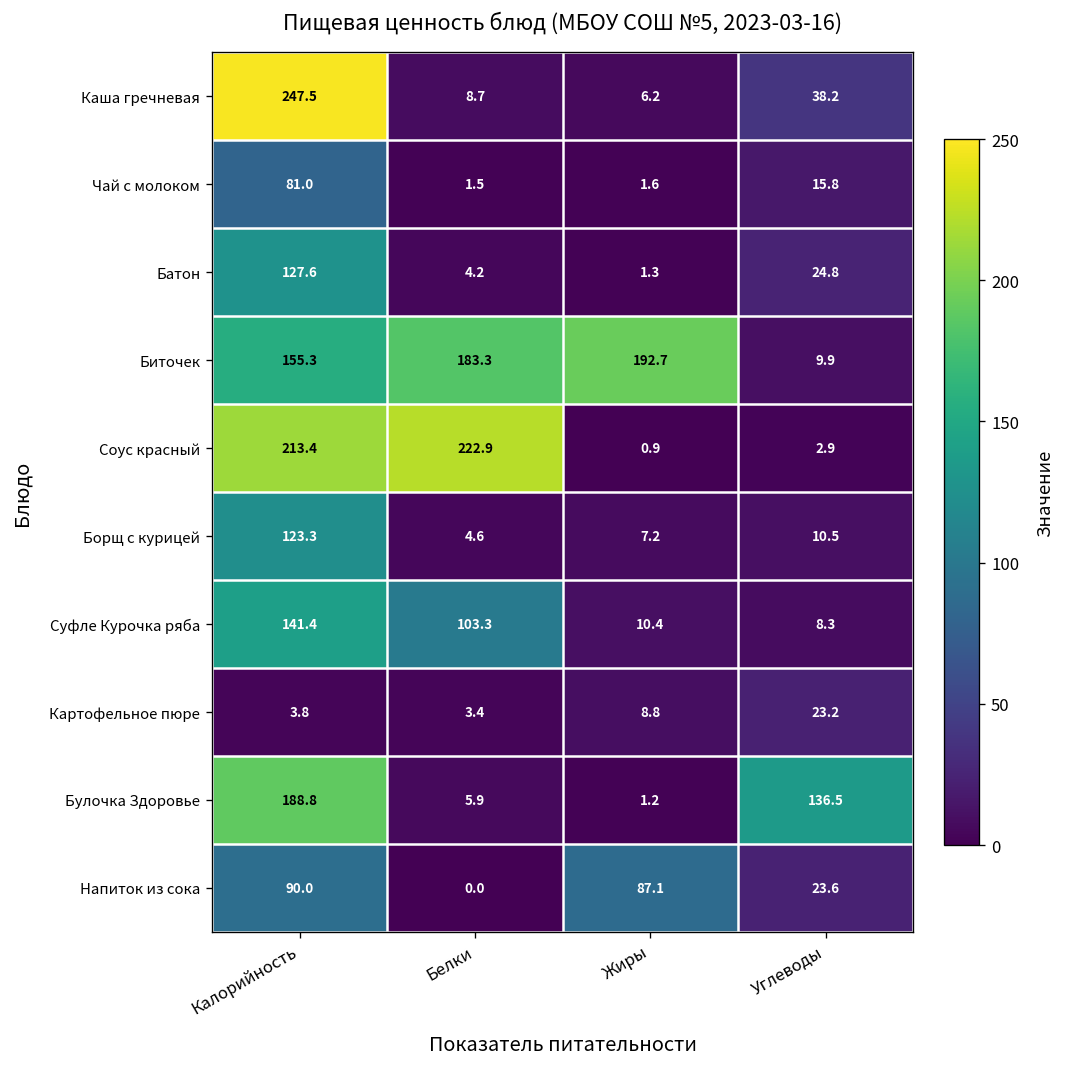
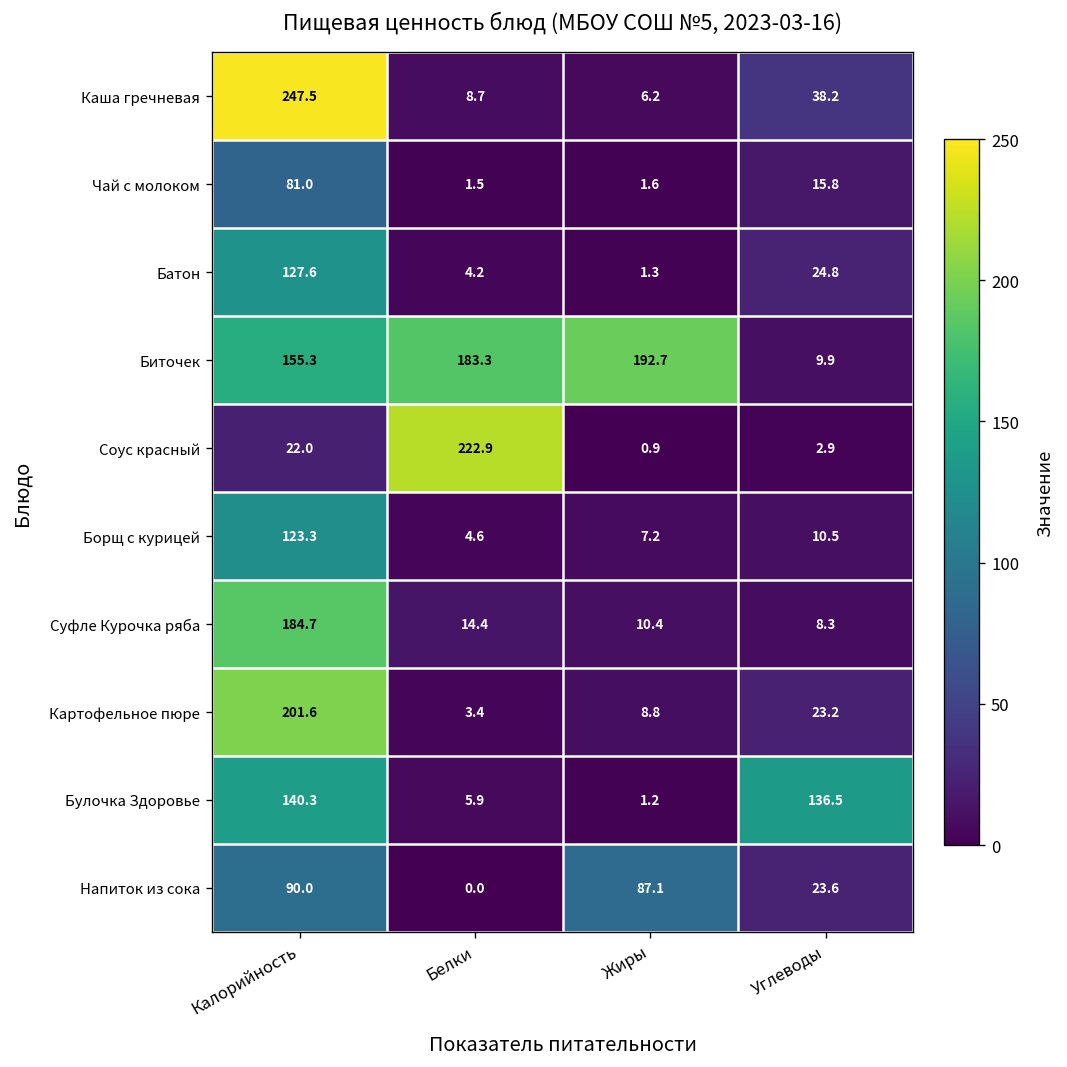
Соус красный, Калорийность: 213.4 -> 22.0
Суфле Курочка ряба, Калорийность: 141.4 -> 184.7
Суфле Курочка ряба, Белки: 103.3 -> 14.4
Картофельное пюре, Калорийность: 3.8 -> 201.6
Булочка Здоровье, Калорийность: 188.8 -> 140.3
